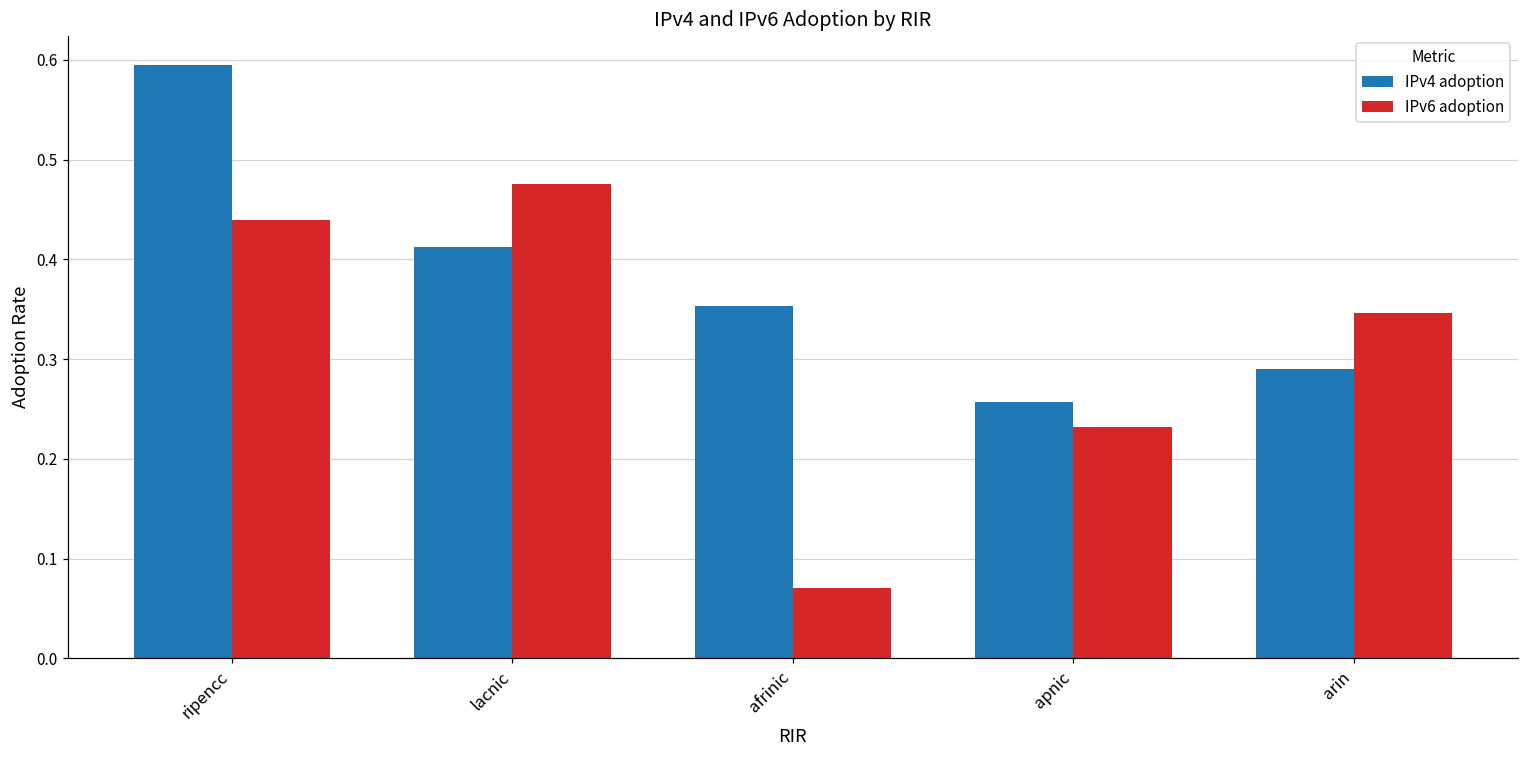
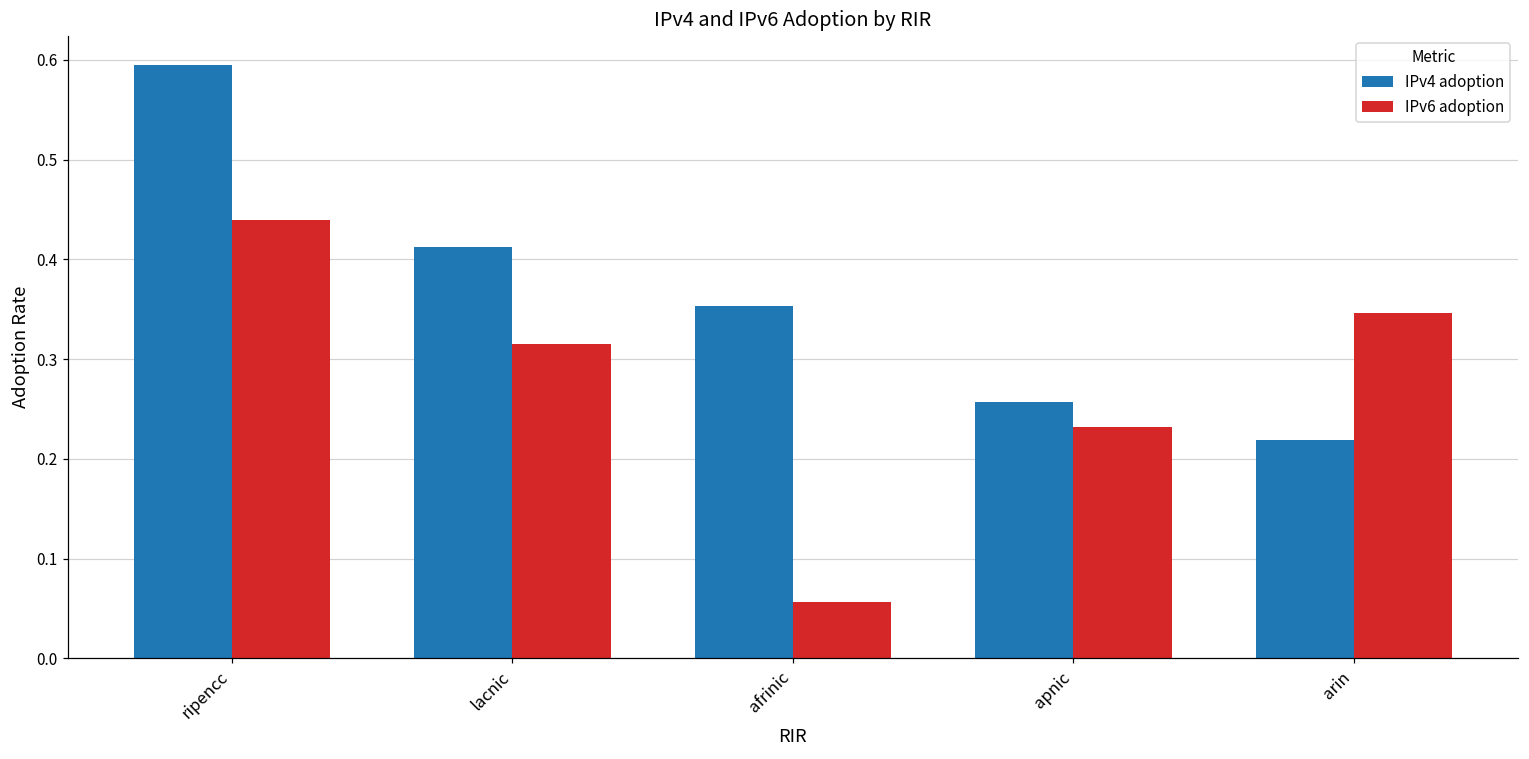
IPv6 adoption, lacnic: 0.48 -> 0.32
IPv6 adoption, afrinic: 0.07 -> 0.06
IPv4 adoption, arin: 0.29 -> 0.22
